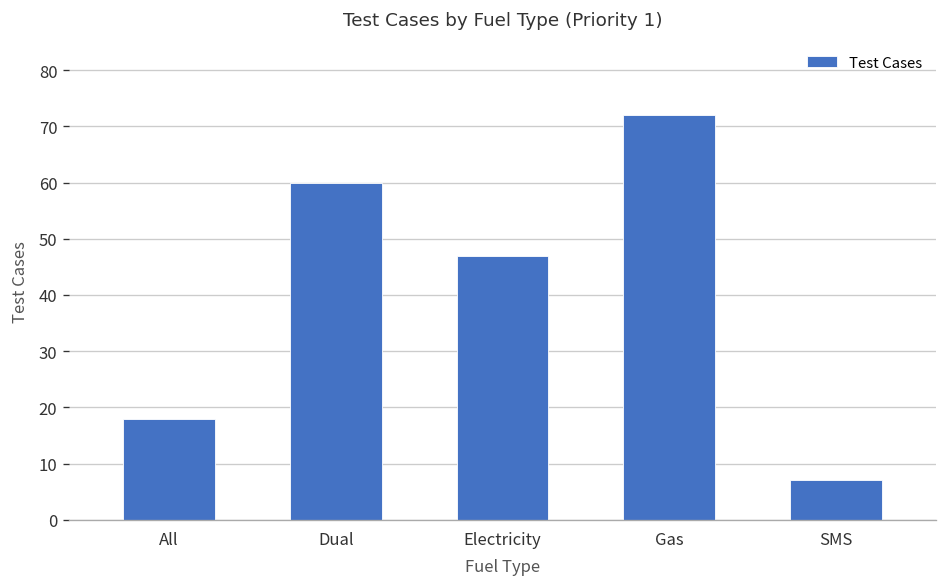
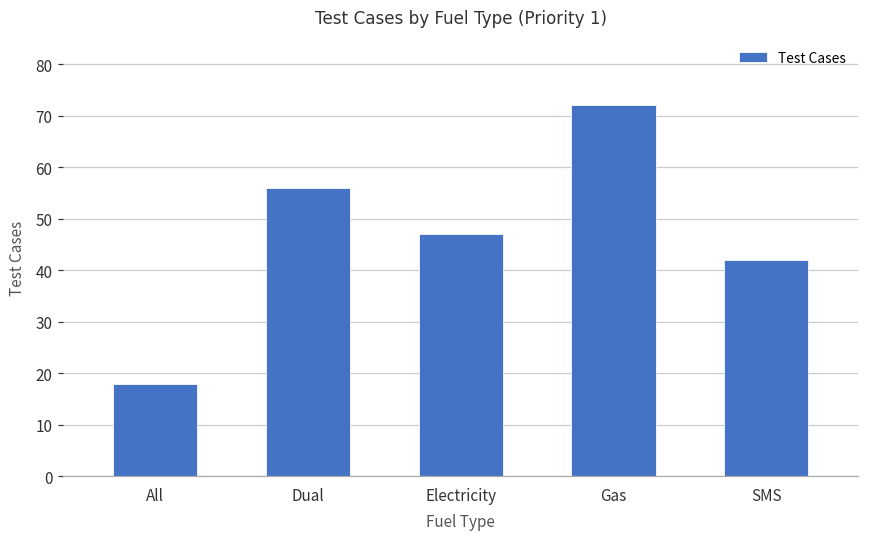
Dual: 60 -> 56
SMS: 7 -> 42
